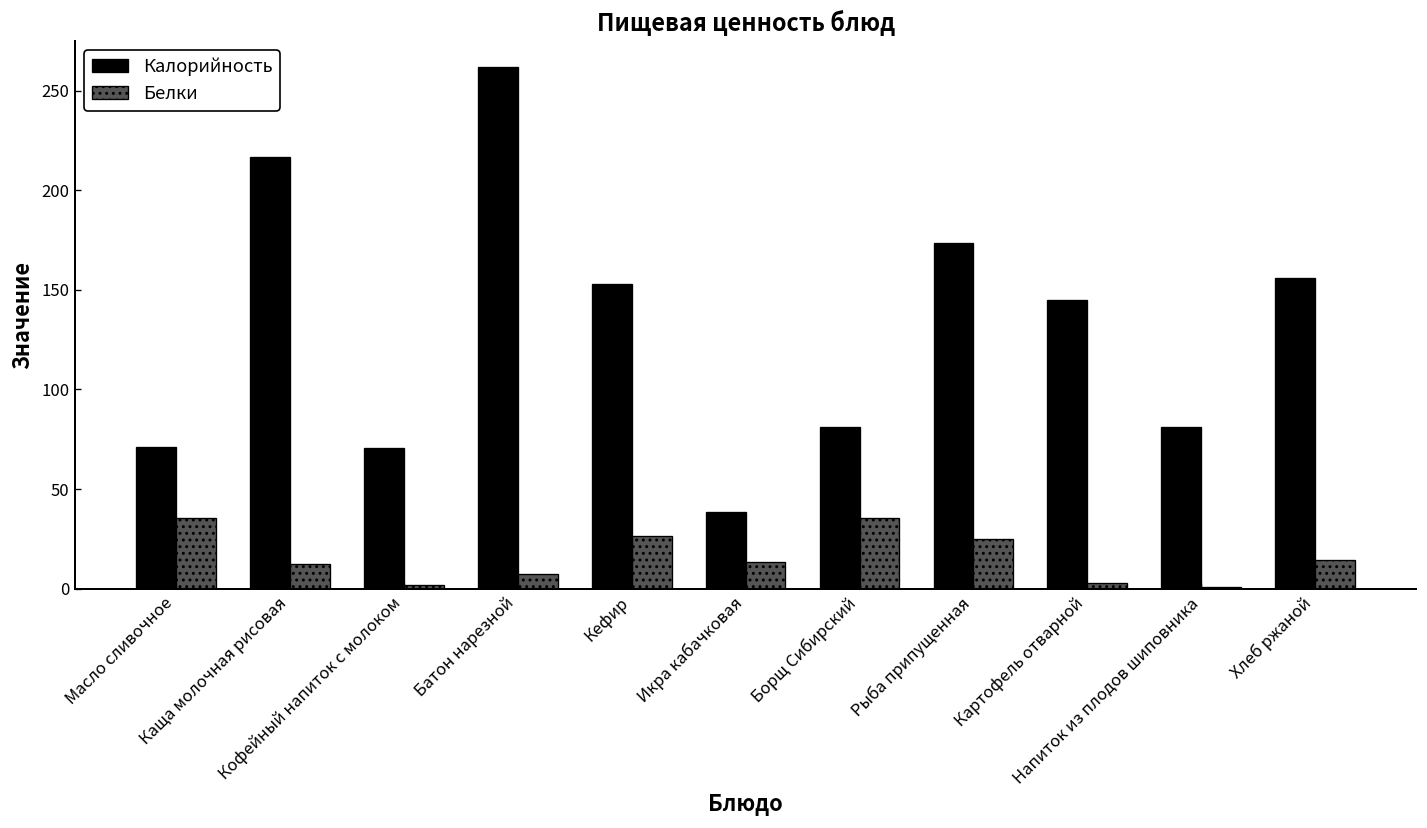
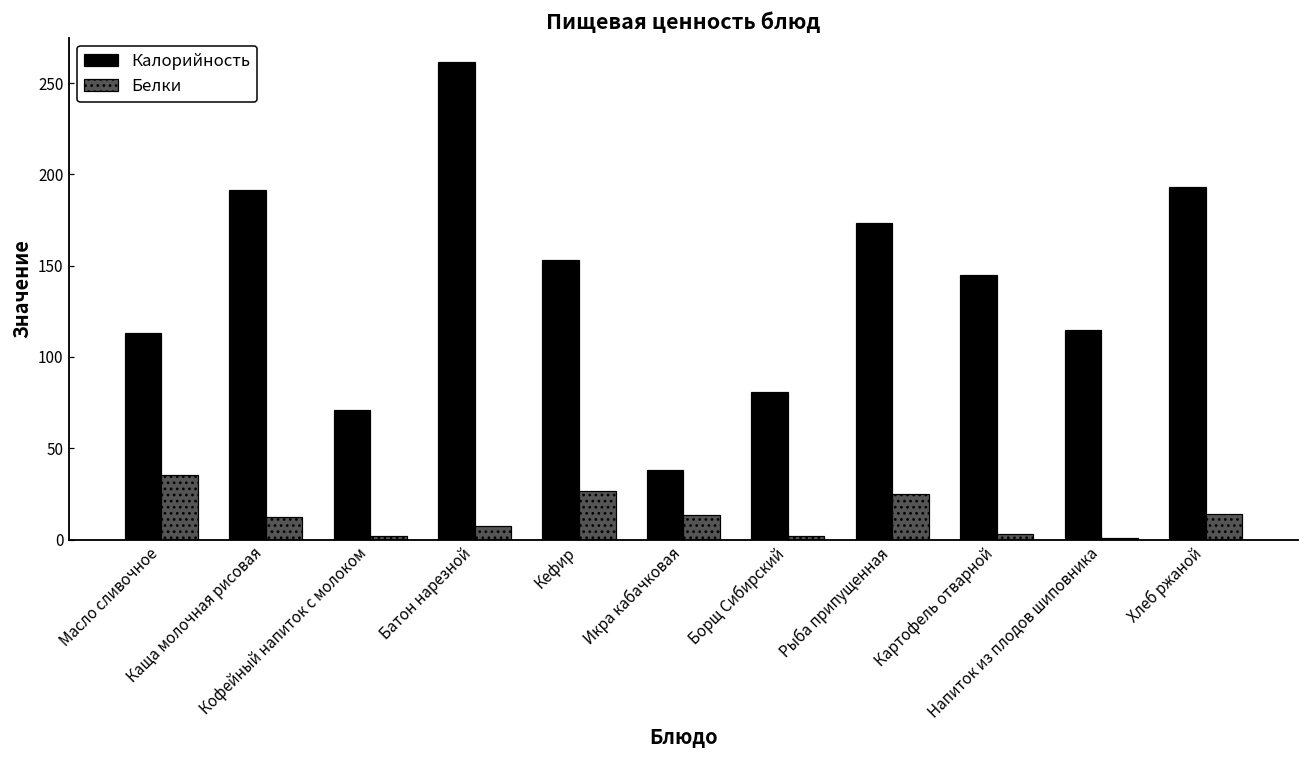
Калорийность, Масло сливочное: 71 -> 113
Калорийность, Каща молочная рисовая: 217 -> 191
Белки, Борщ Сибирский: 35 -> 2
Калорийность, Напиток из плодов шиповника: 81 -> 115
Калорийность, Хлеб ржаной: 156 -> 193
